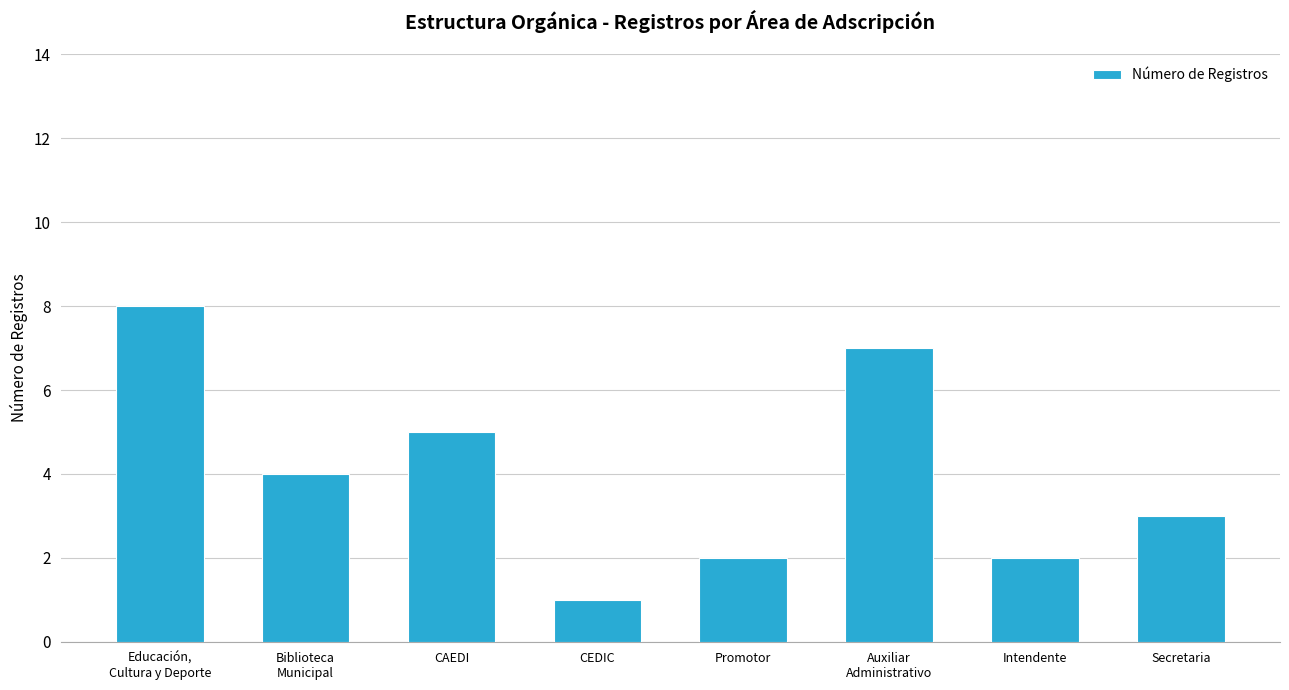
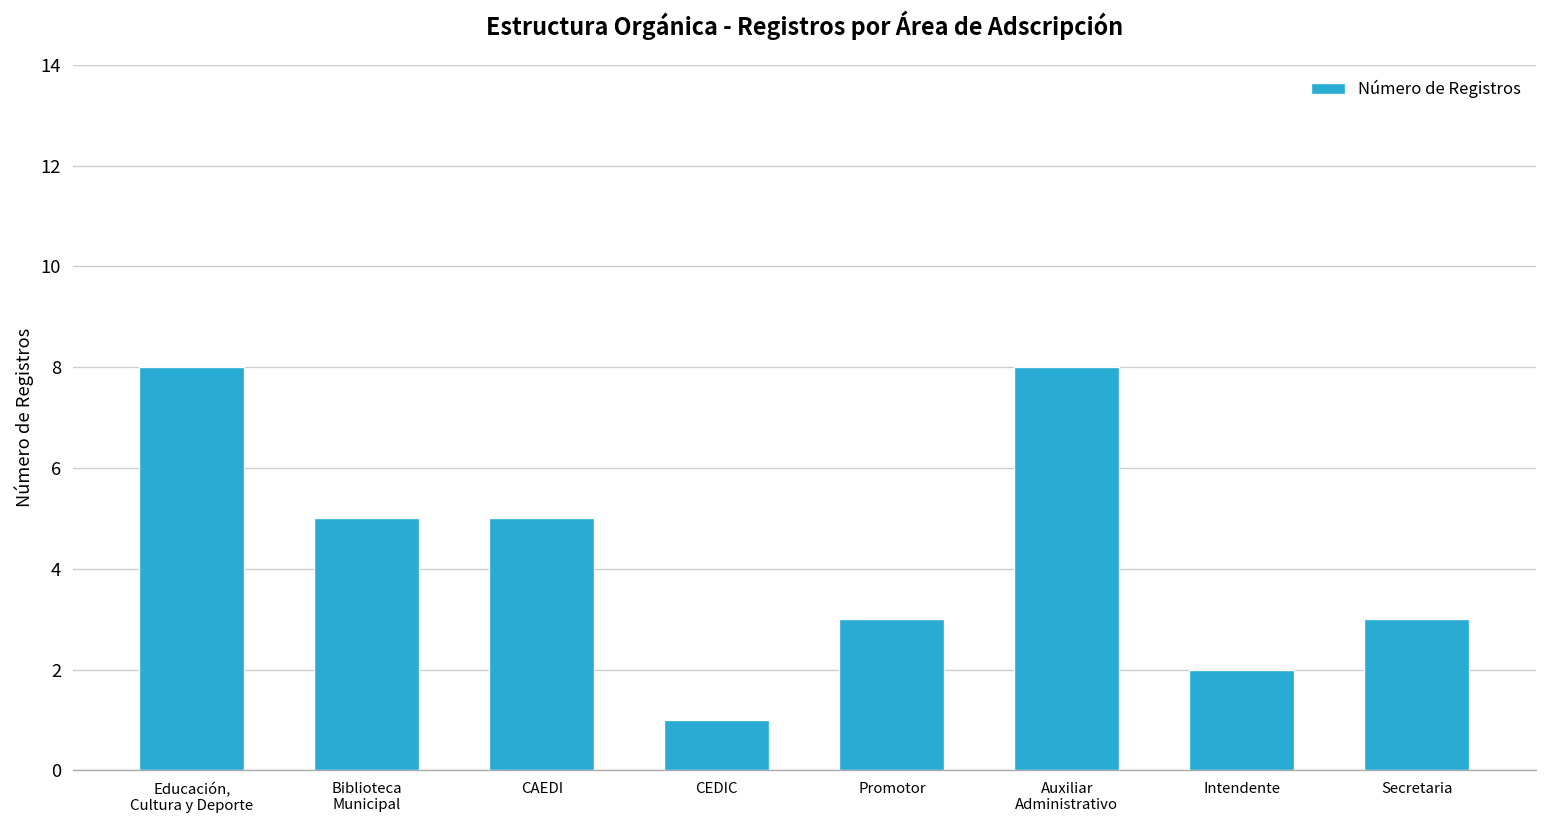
Biblioteca Municipal: 4 -> 5
Promotor: 2 -> 3
Auxiliar Administrativo: 7 -> 8
